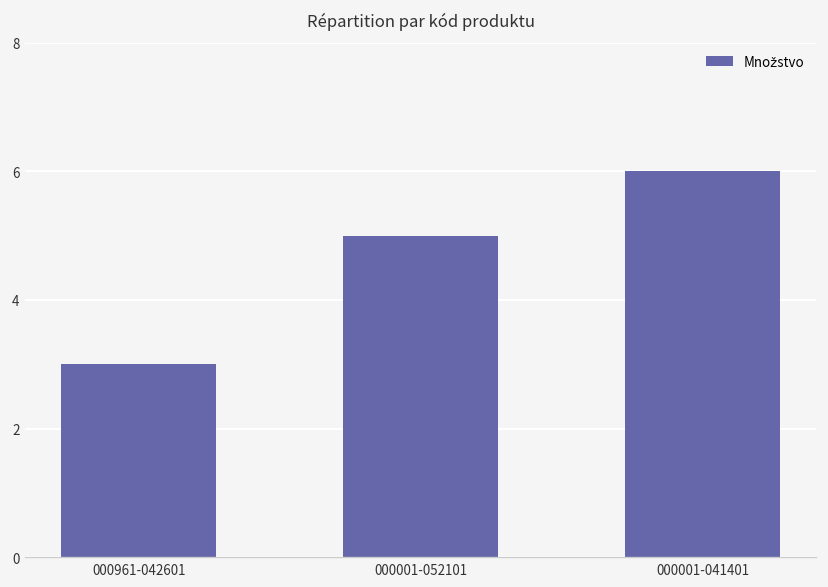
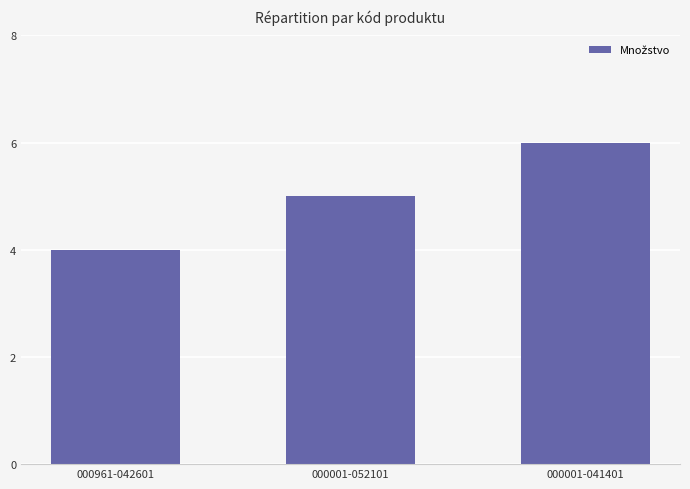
000961-042601: 3 -> 4
